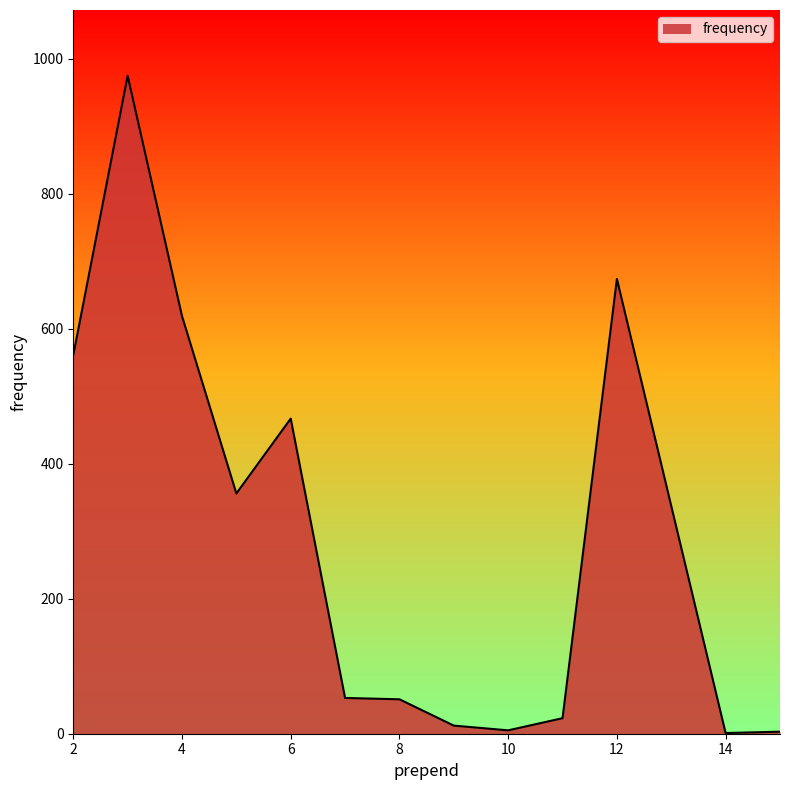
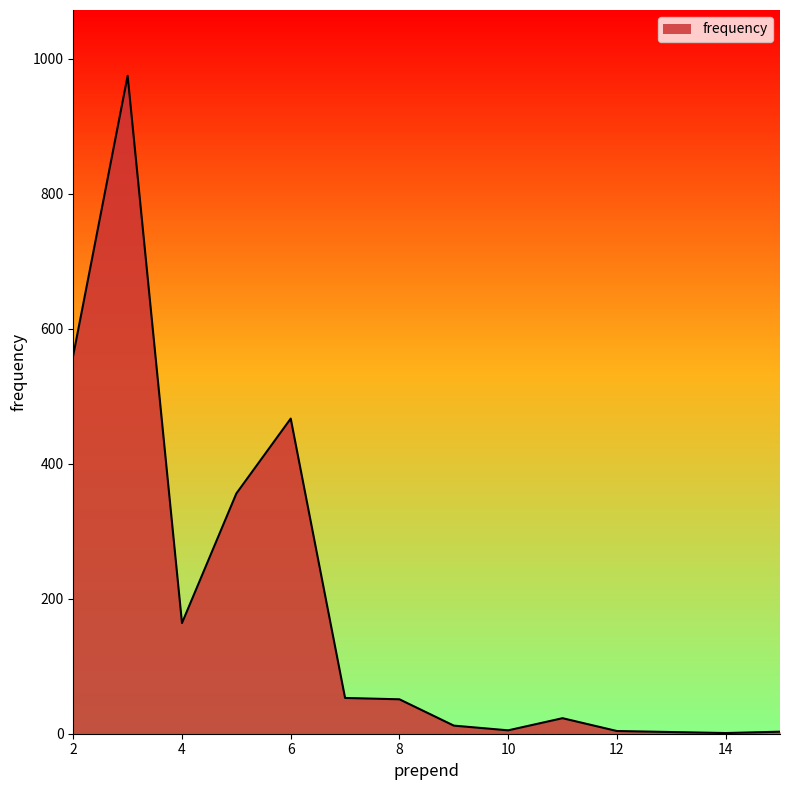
4: 620 -> 160
12: 670 -> 0
